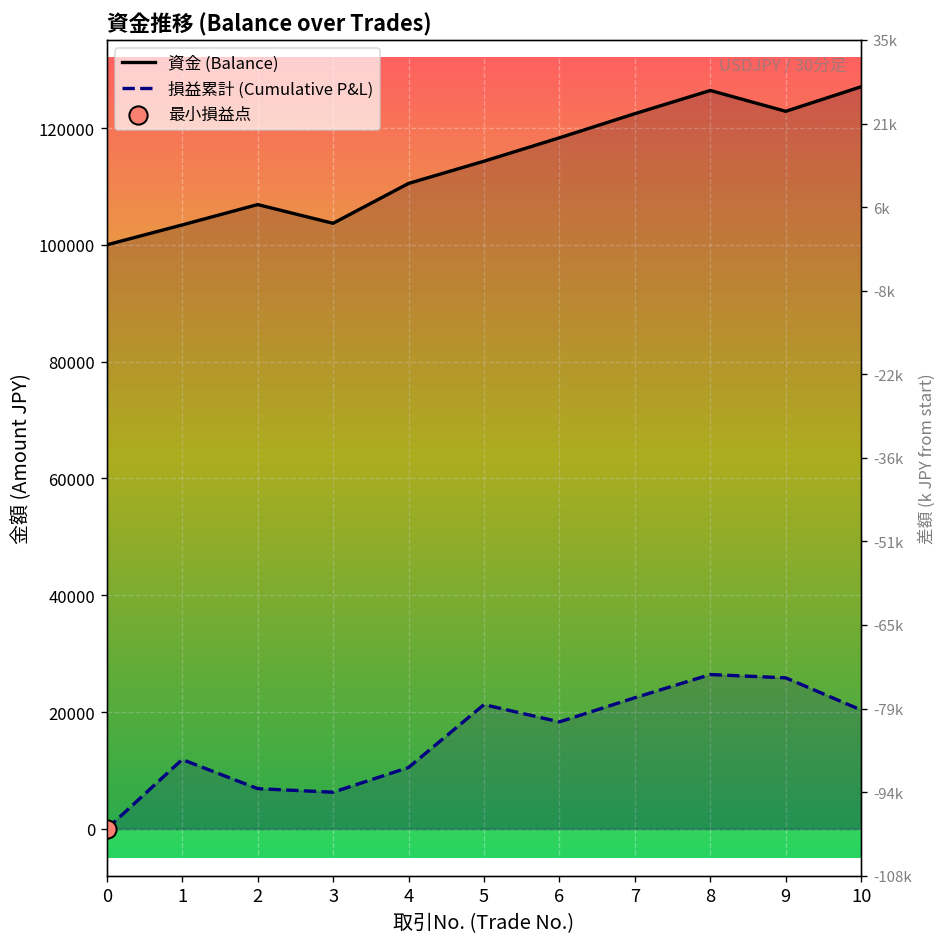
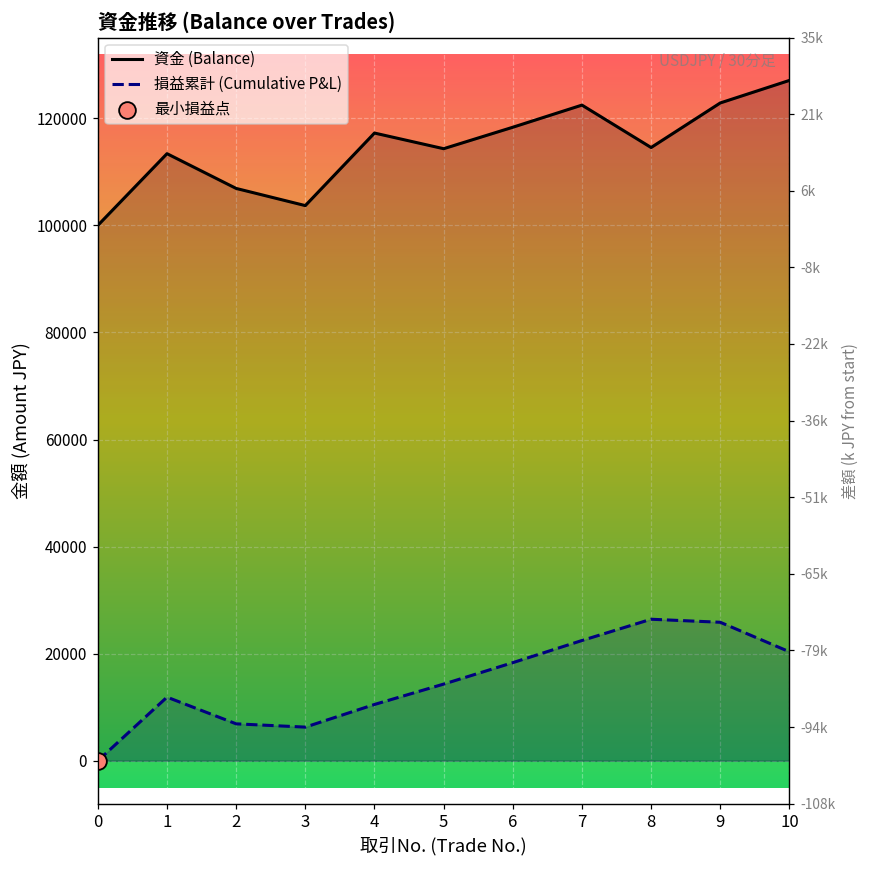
資金 (Balance), 1: 103000 -> 113000
資金 (Balance), 4: 111000 -> 117000
損益累計 (Cumulative P&L), 5: 21000 -> 14000
資金 (Balance), 8: 126000 -> 115000
